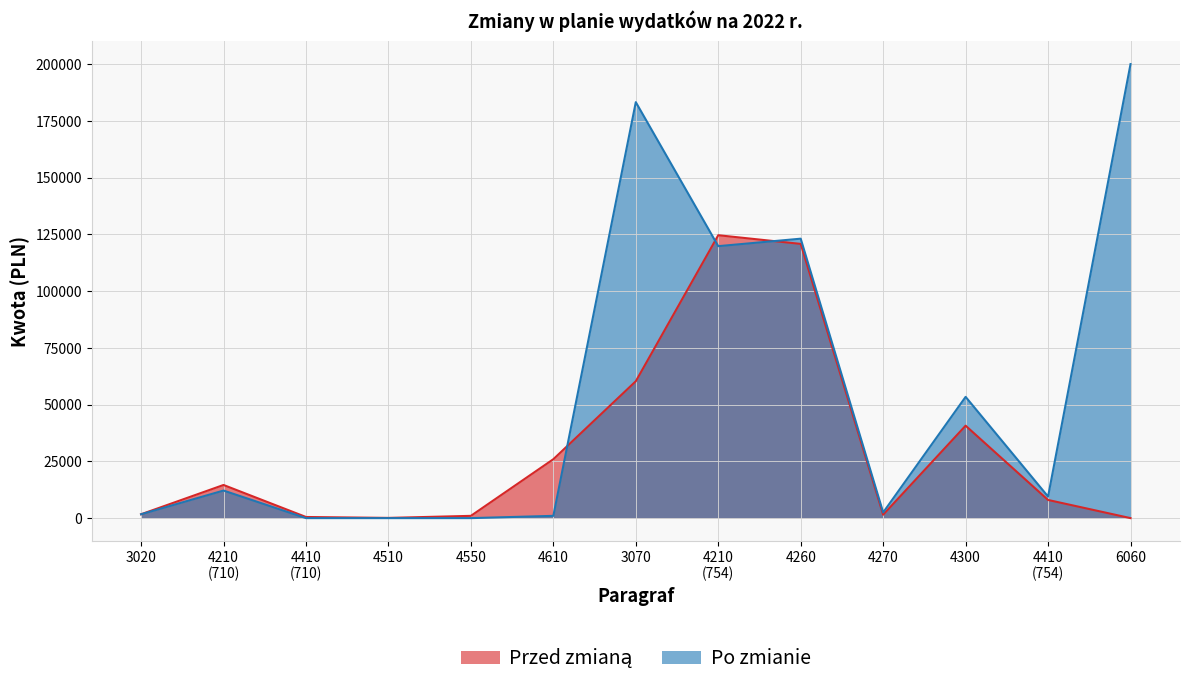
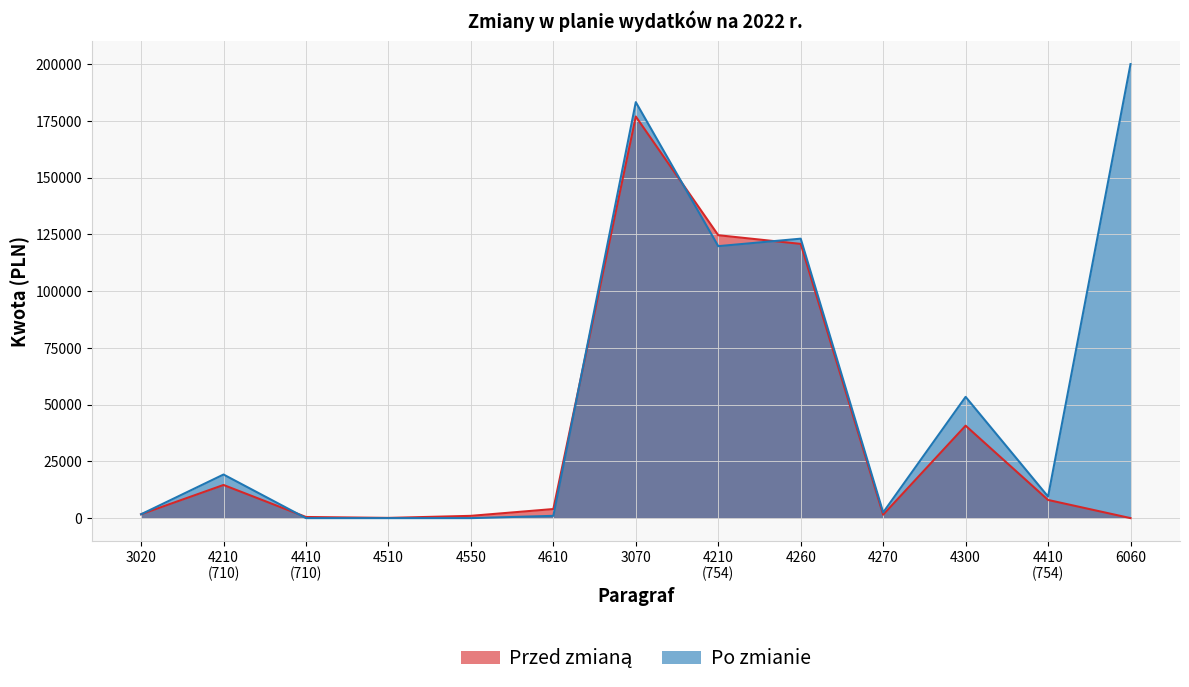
Po zmianie, 4210 (710): 12000 -> 19000
Przed zmianą, 4610: 26000 -> 4000
Przed zmianą, 3070: 60000 -> 177000
